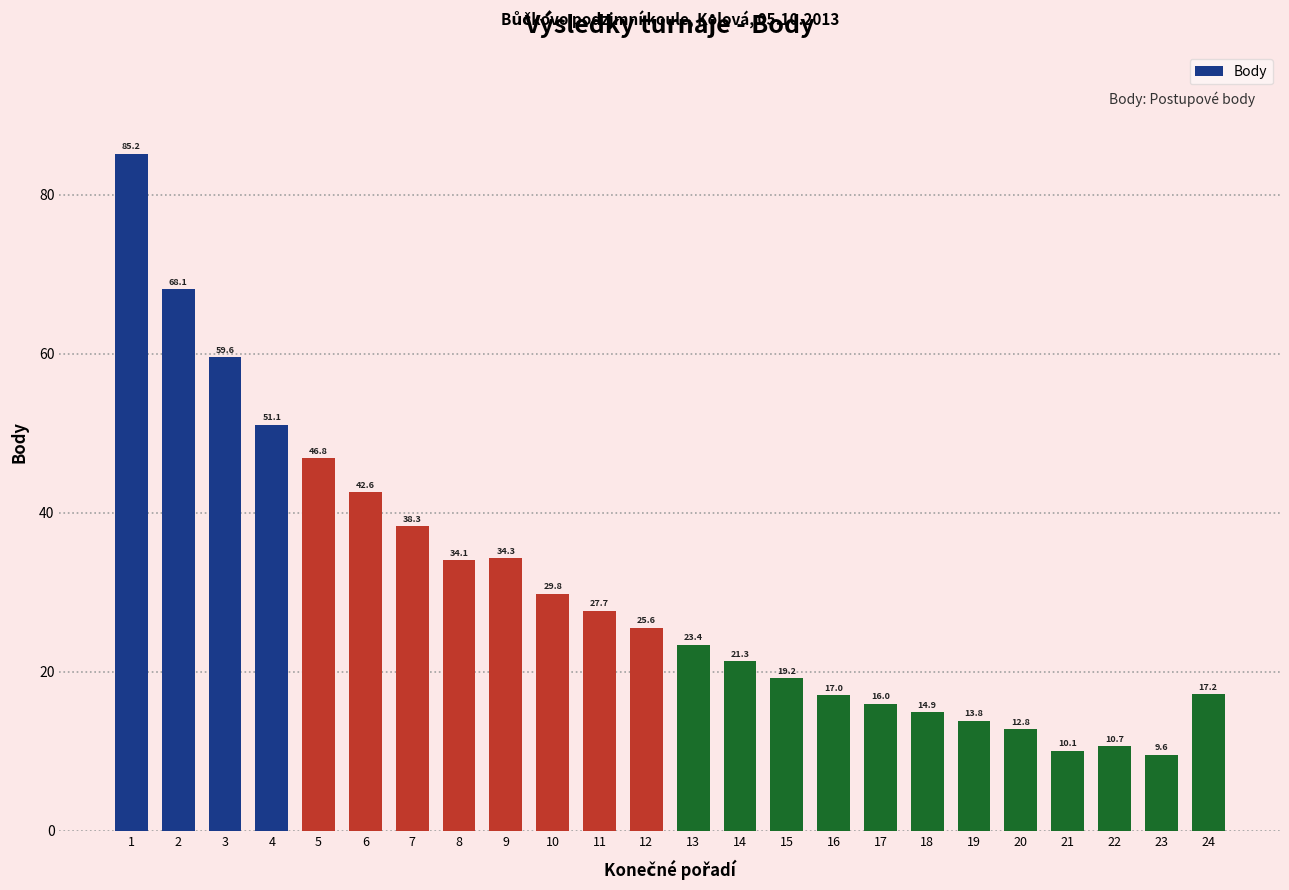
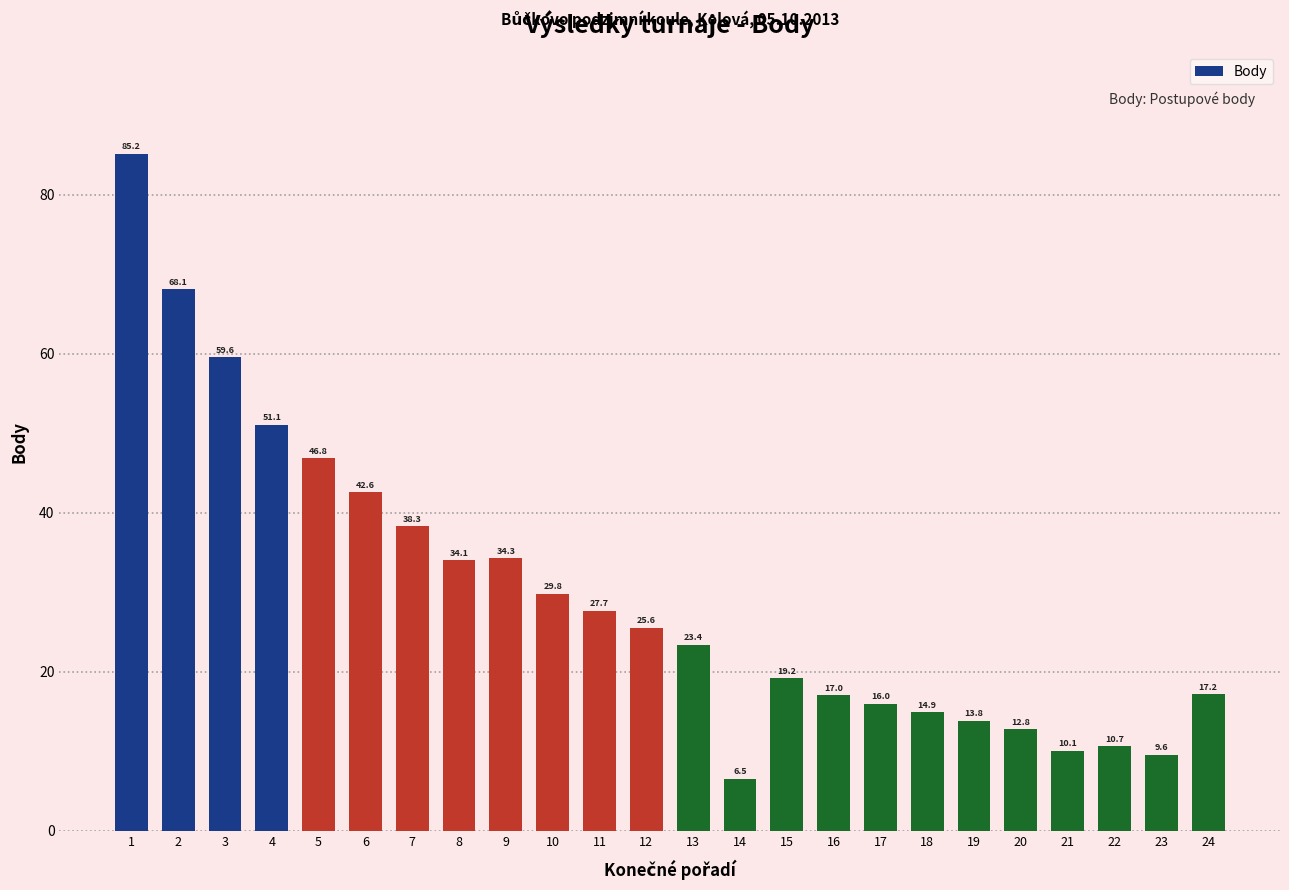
14: 21.3 -> 6.5
